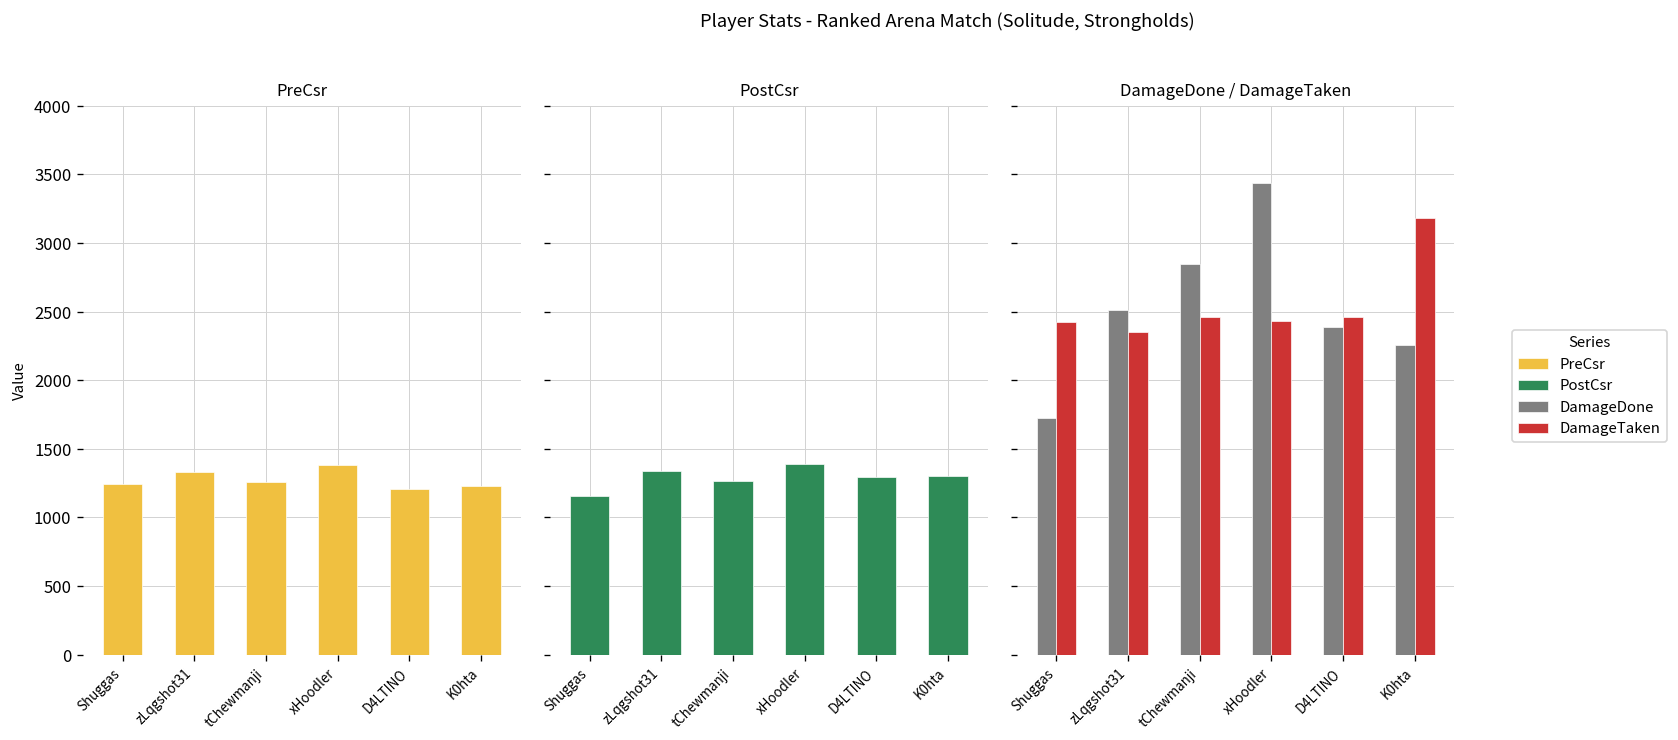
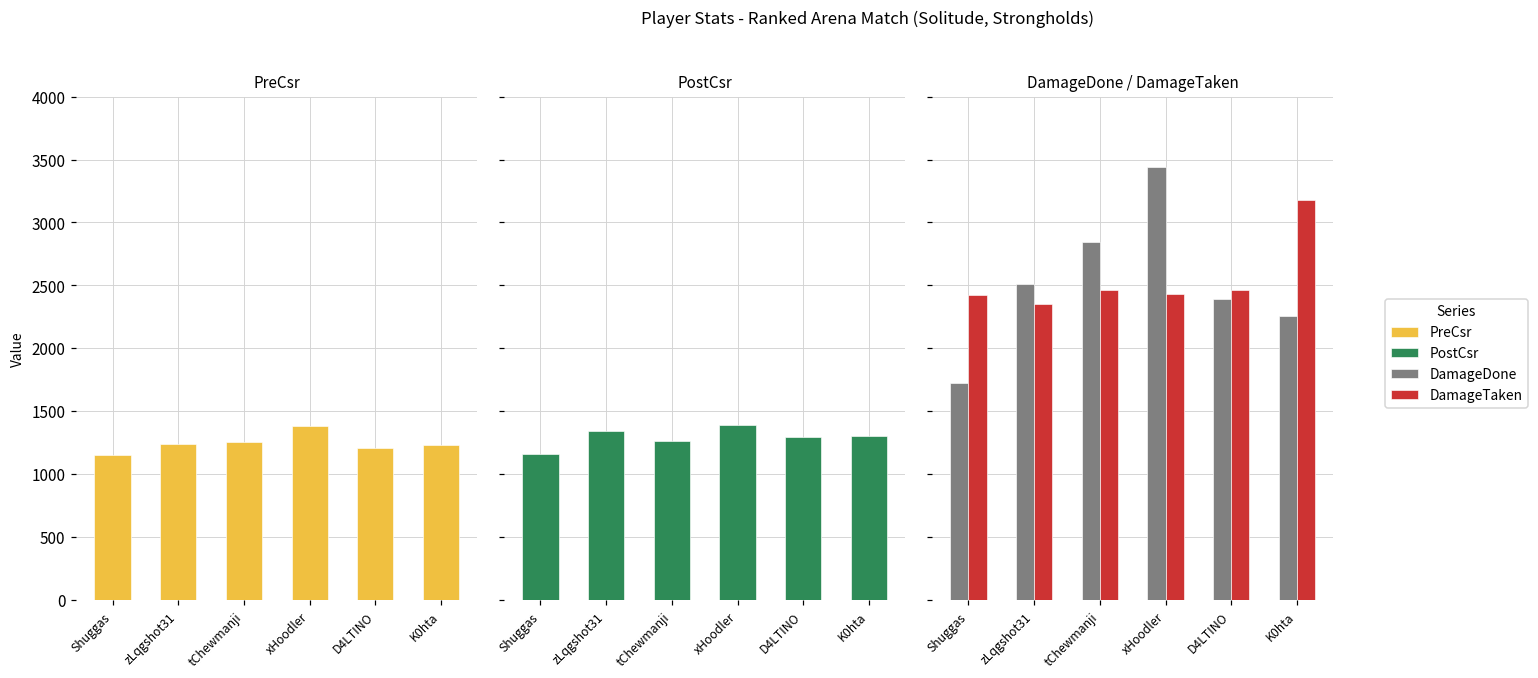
PreCsr, Shuggas: 1240 -> 1150
PreCsr, zLqgshot31: 1330 -> 1240
